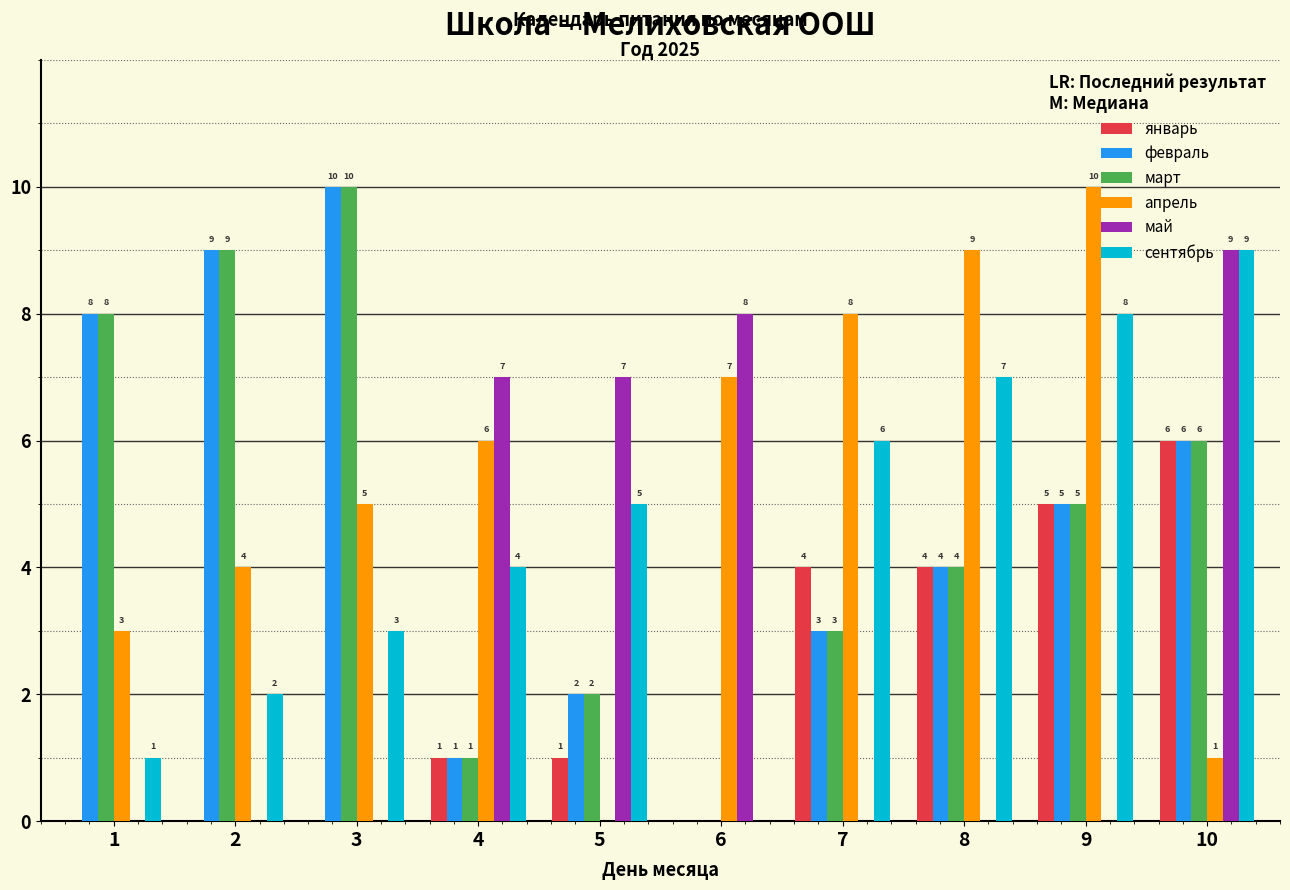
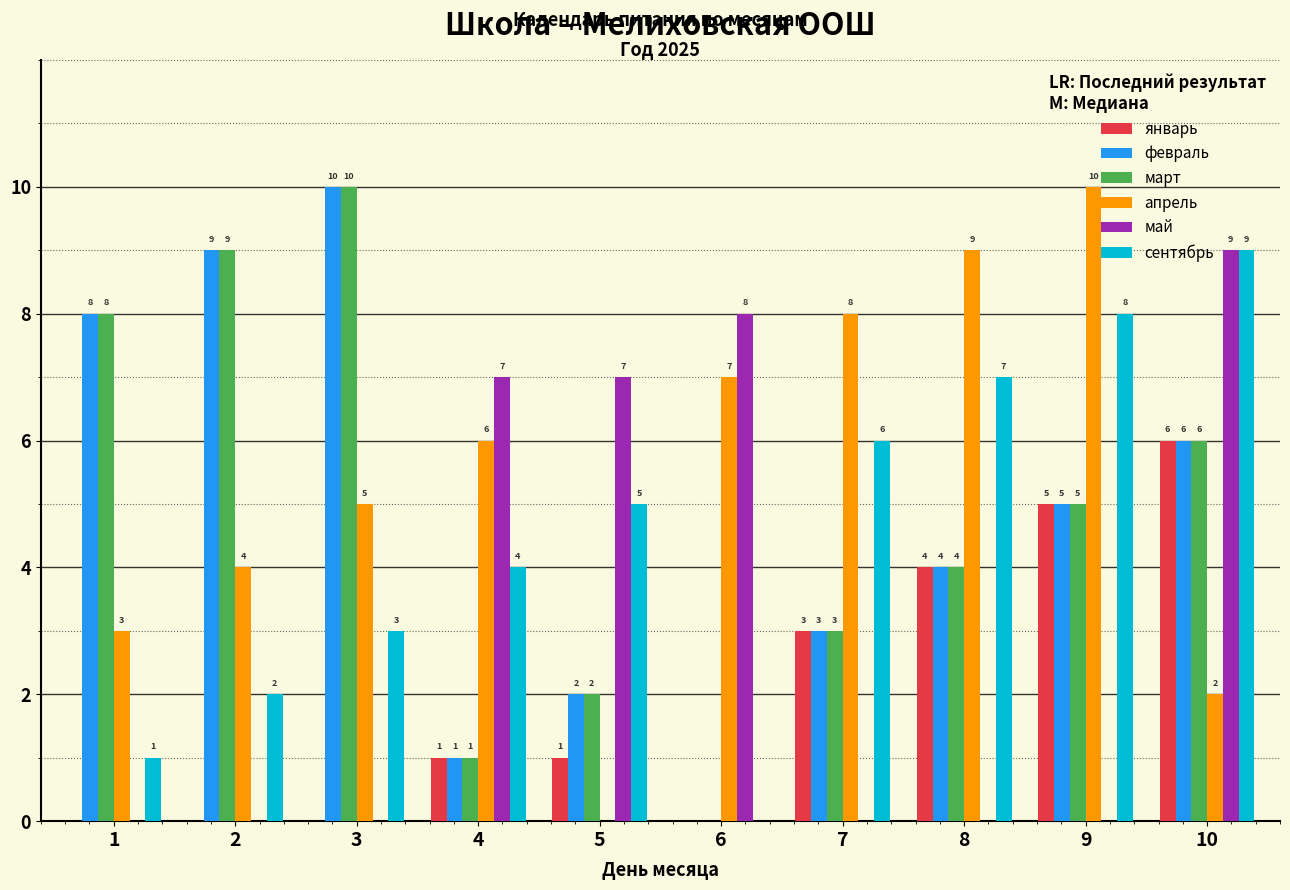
январь, 7: 4 -> 3
апрель, 10: 1 -> 2
